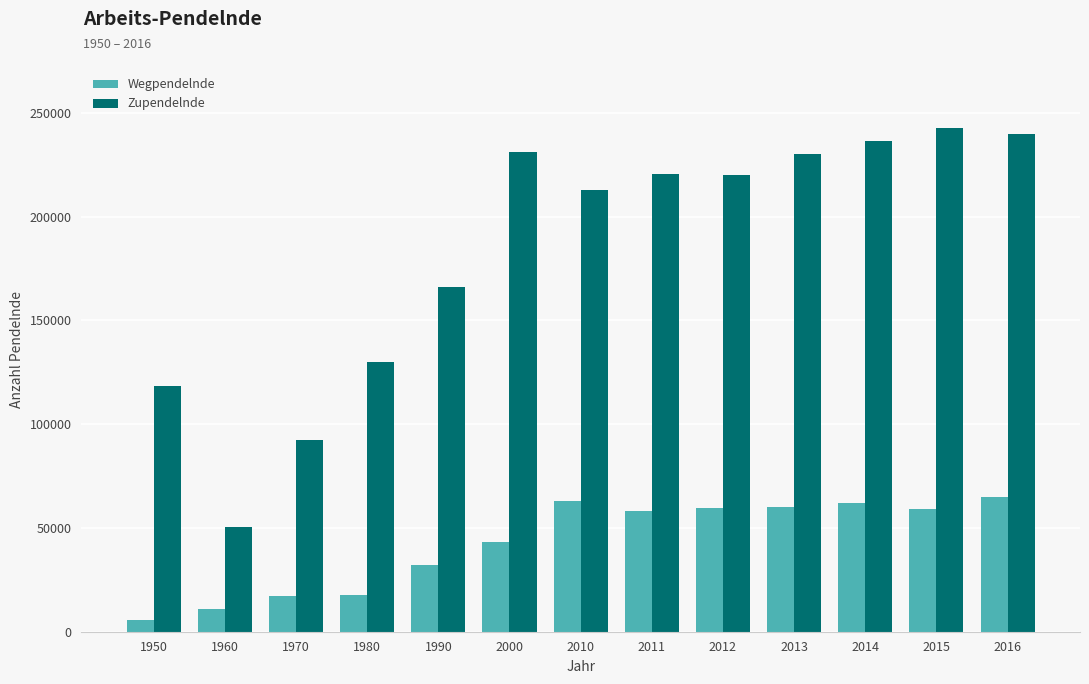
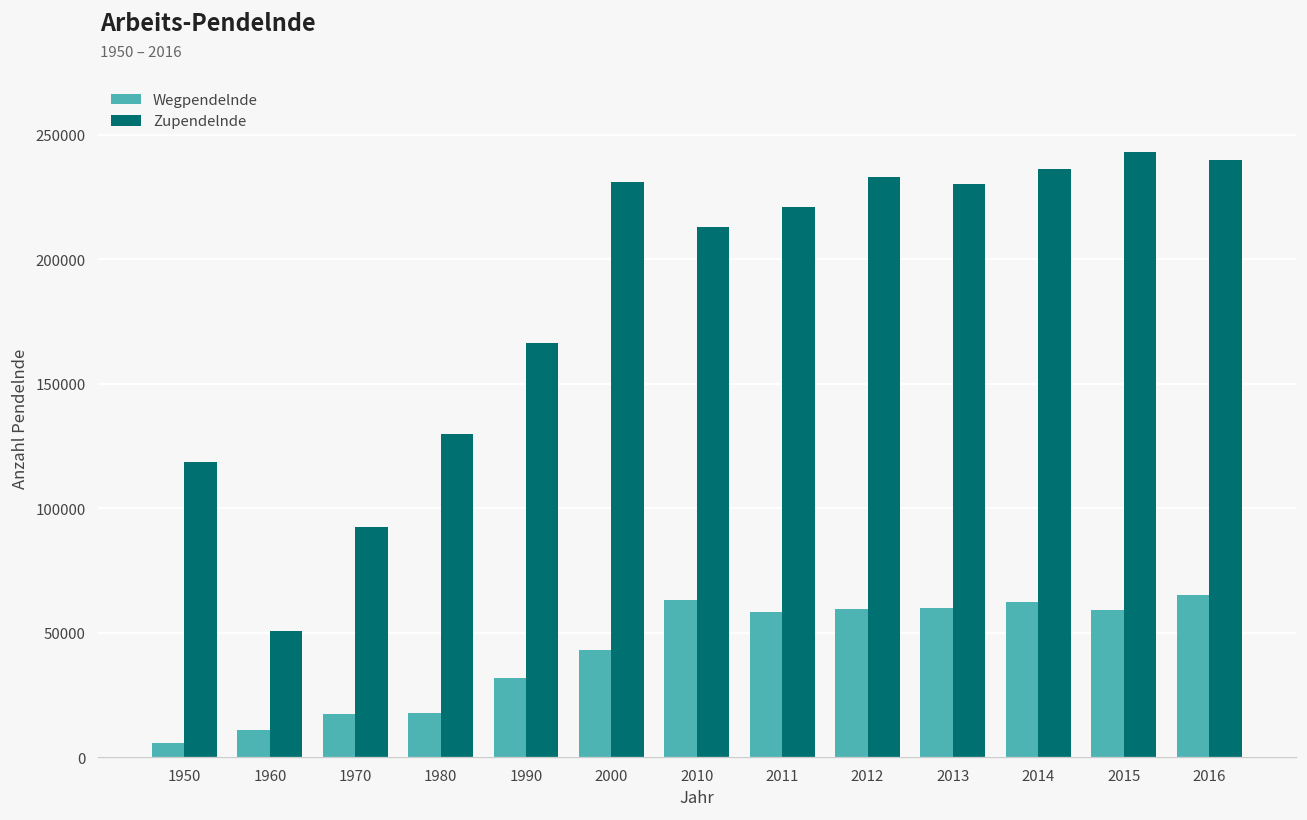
Zupendelnde, 2012: 220000 -> 233000
